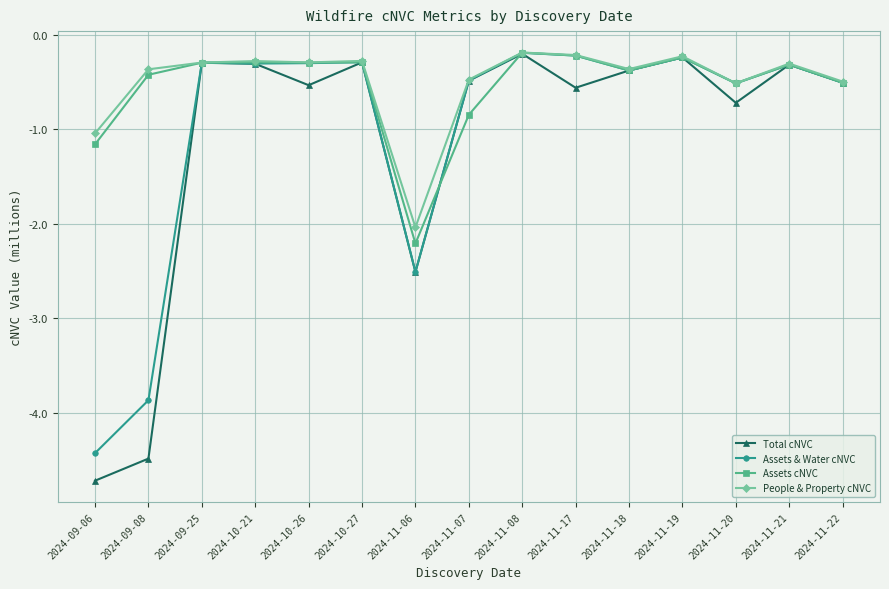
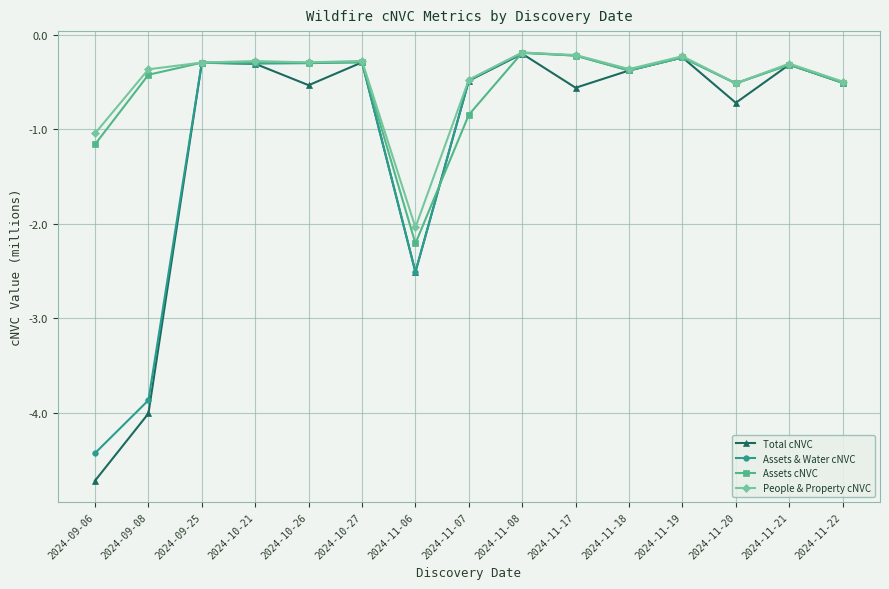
Total cNVC, 2024-09-08: -4.5 -> -4.0
